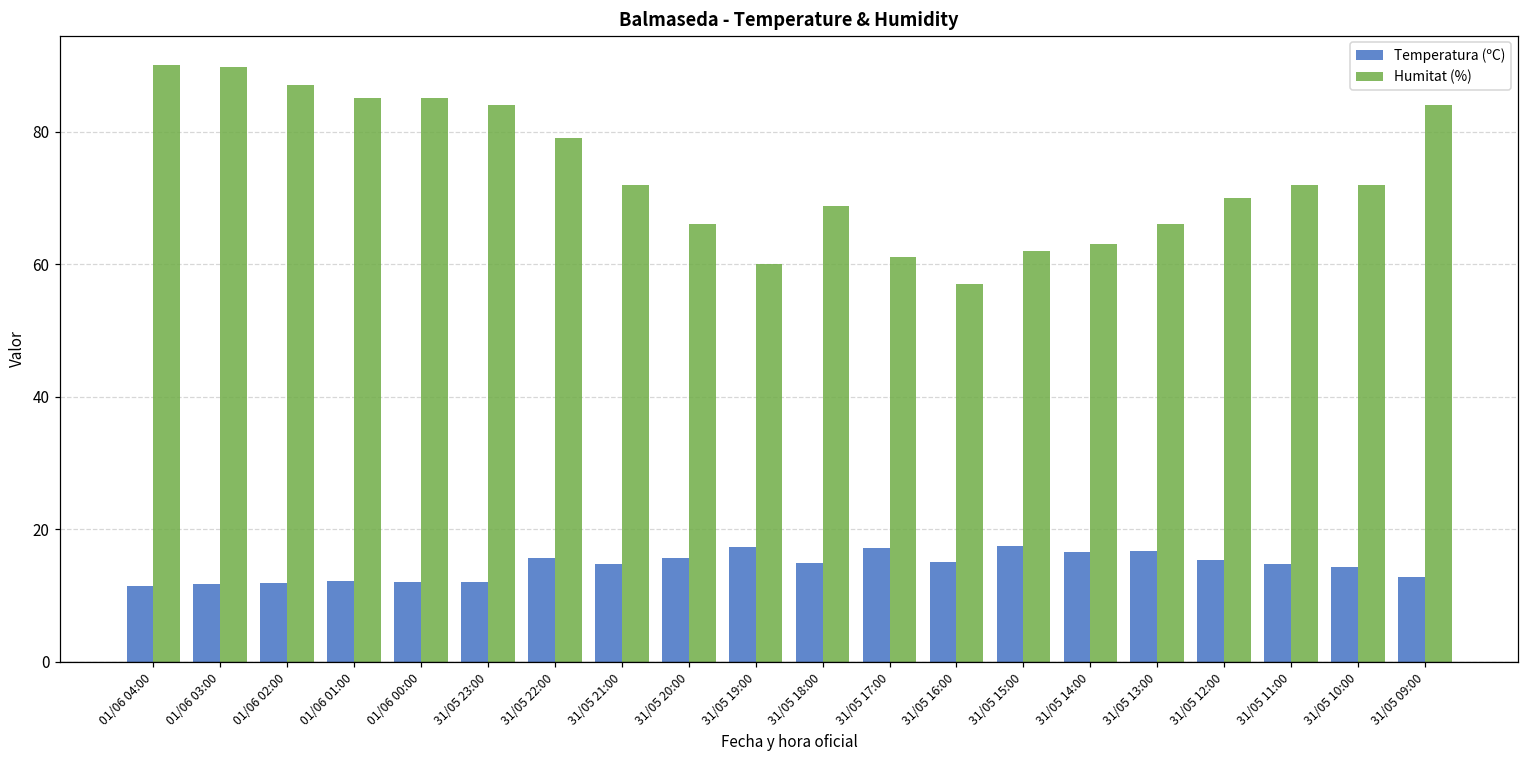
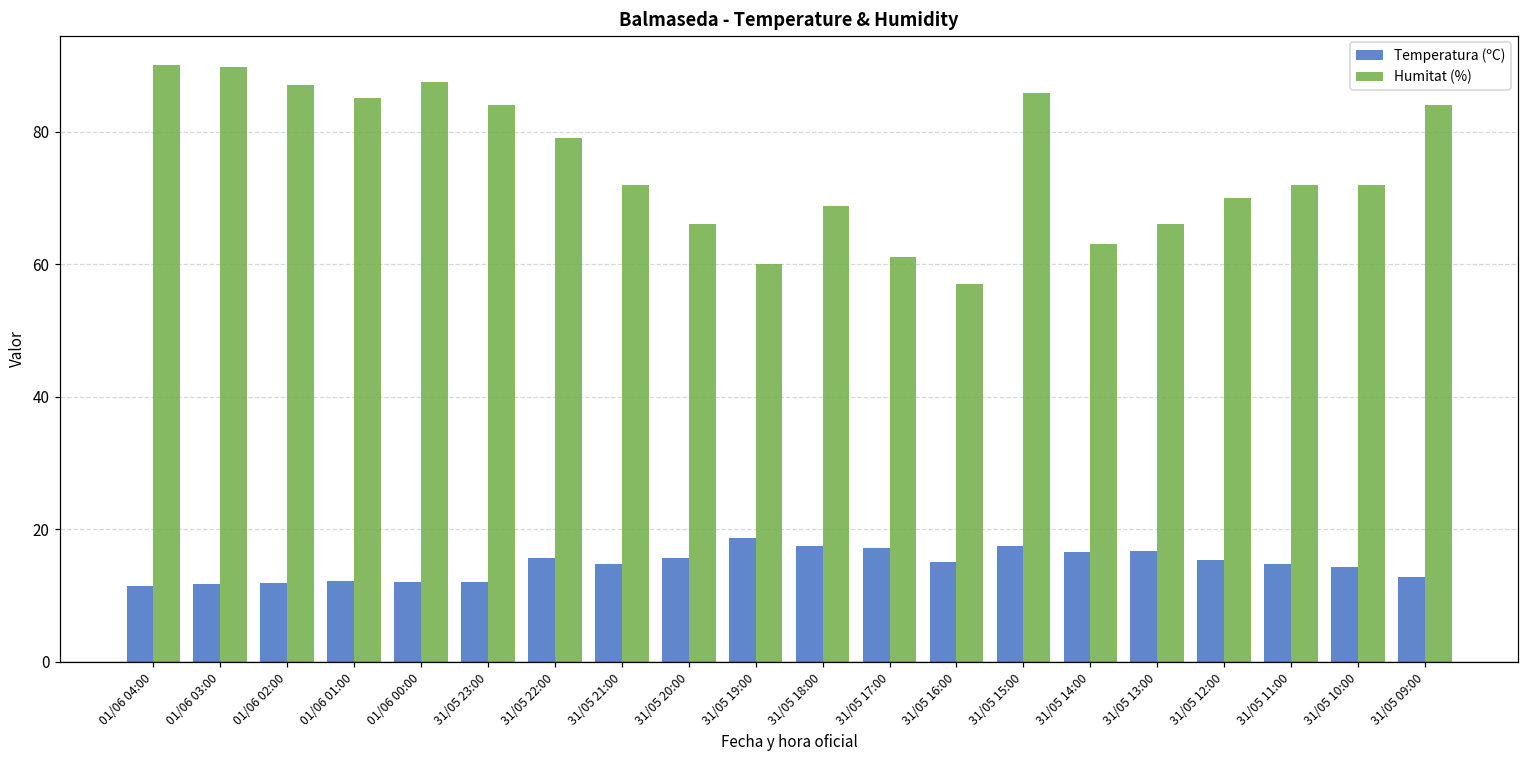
Humitat (%), 01/06 00:00: 85 -> 88
Temperatura (ºC), 31/05 19:00: 17 -> 19
Temperatura (ºC), 31/05 18:00: 15 -> 18
Humitat (%), 31/05 15:00: 62 -> 86
